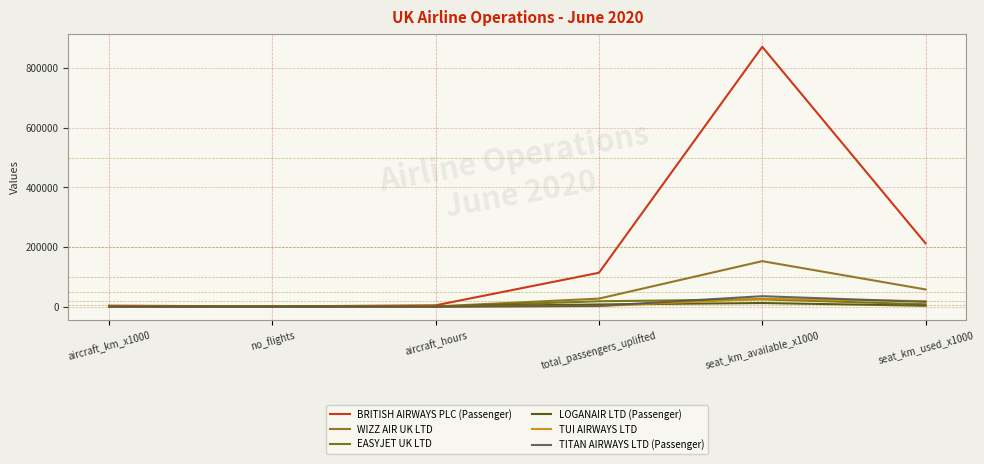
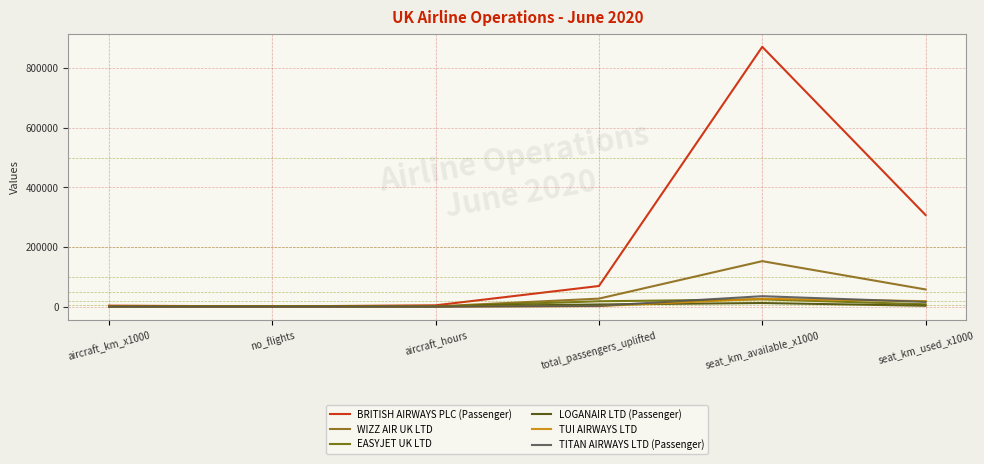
BRITISH AIRWAYS PLC (Passenger), total_passengers_uplifted: 110000 -> 70000
BRITISH AIRWAYS PLC (Passenger), seat_km_used_x1000: 210000 -> 310000
